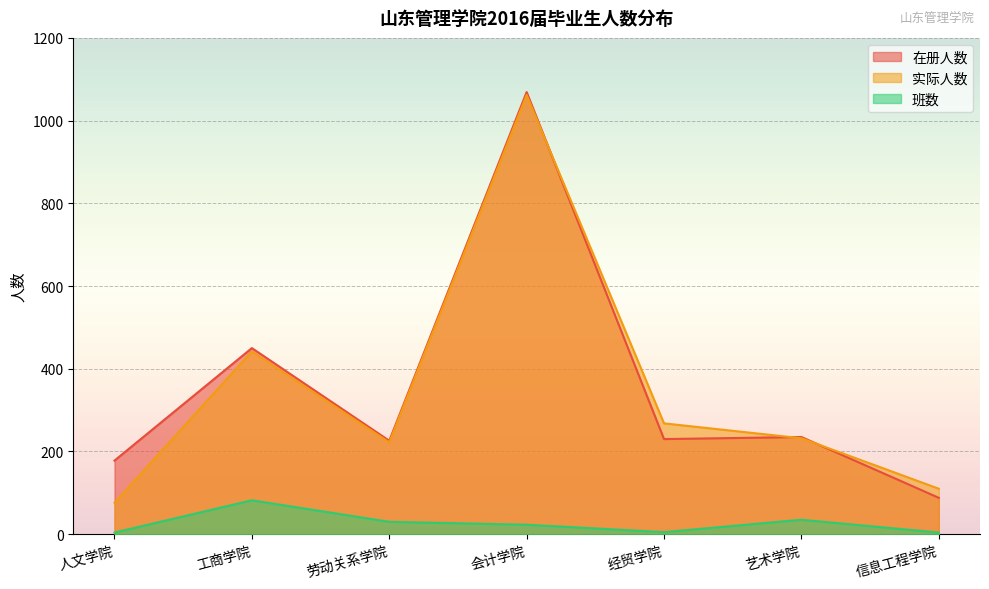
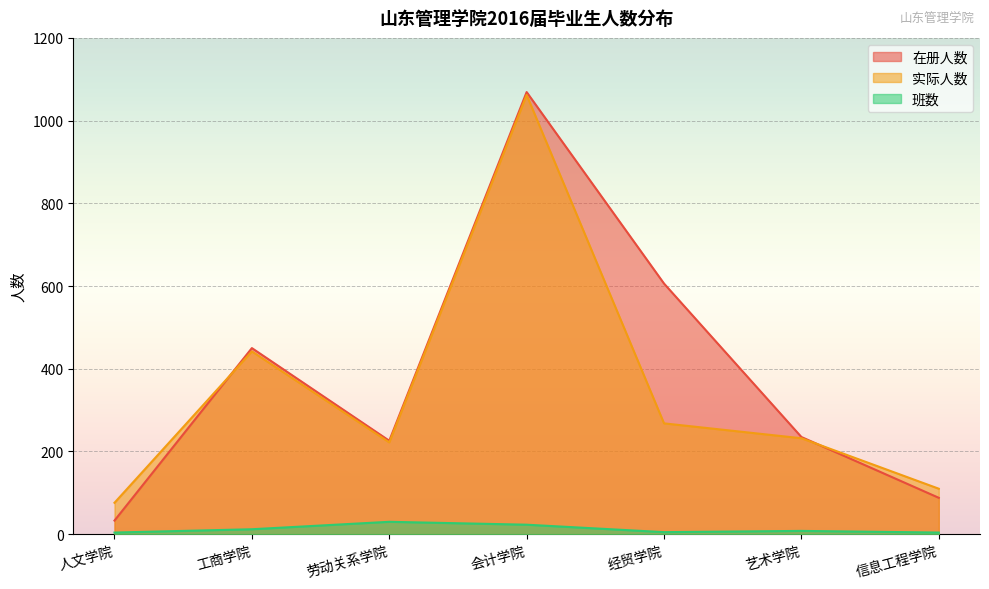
在册人数, 人文学院: 180 -> 30
班数, 工商学院: 80 -> 10
在册人数, 经贸学院: 230 -> 610
班数, 艺术学院: 40 -> 10
